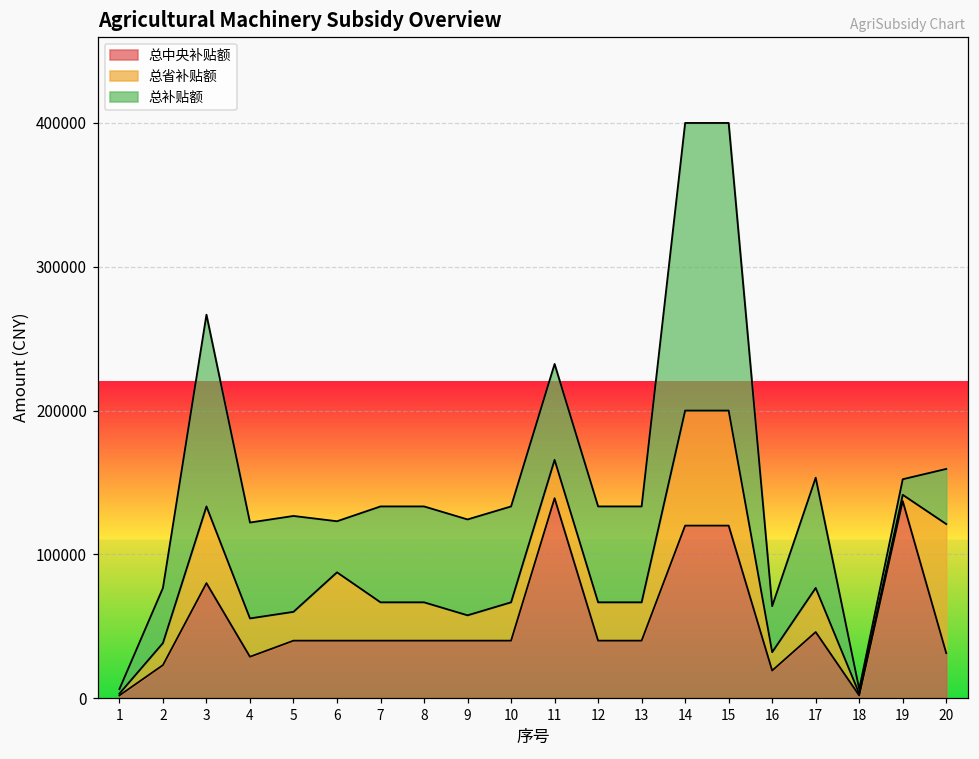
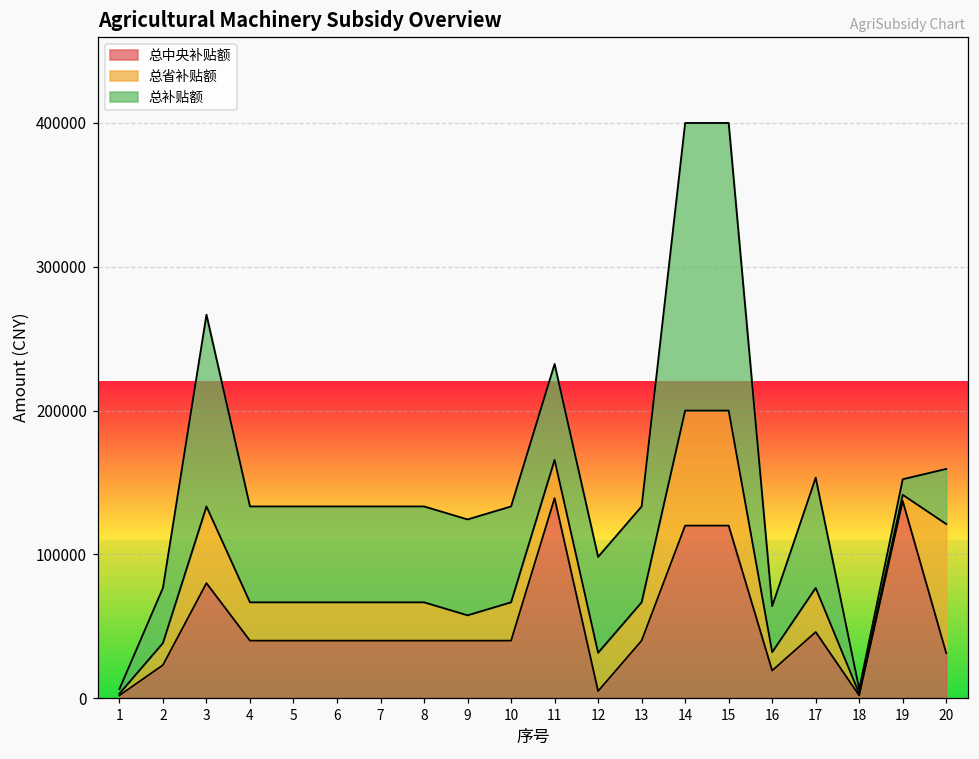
总中央补贴额, 4: 29000 -> 40000
总省补贴额, 5: 20000 -> 27000
总省补贴额, 6: 48000 -> 27000
总补贴额, 6: 36000 -> 67000
总中央补贴额, 12: 40000 -> 5000
